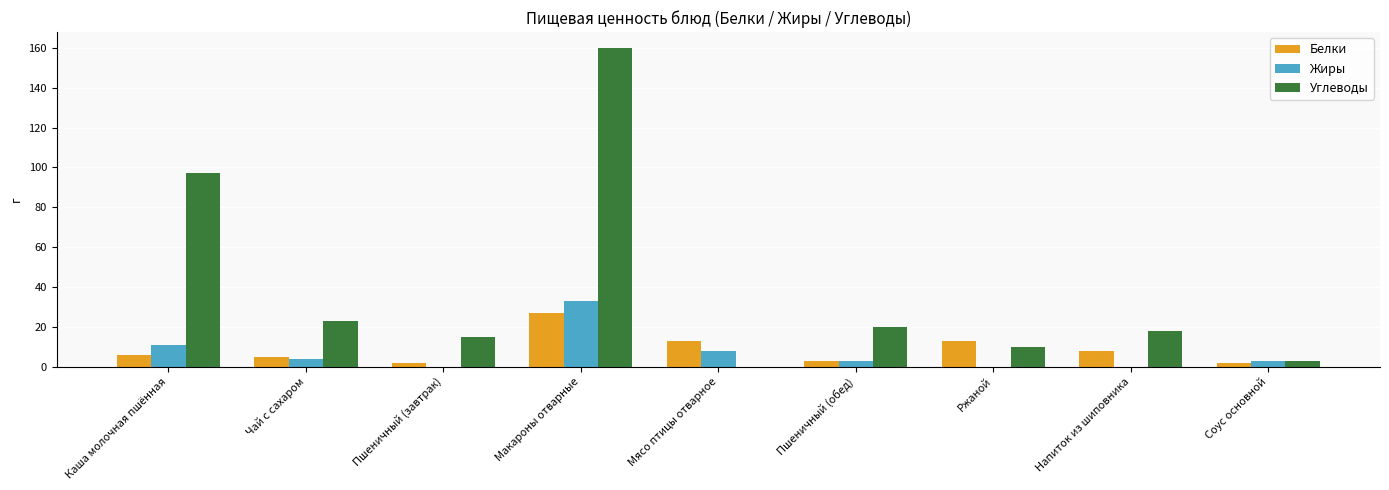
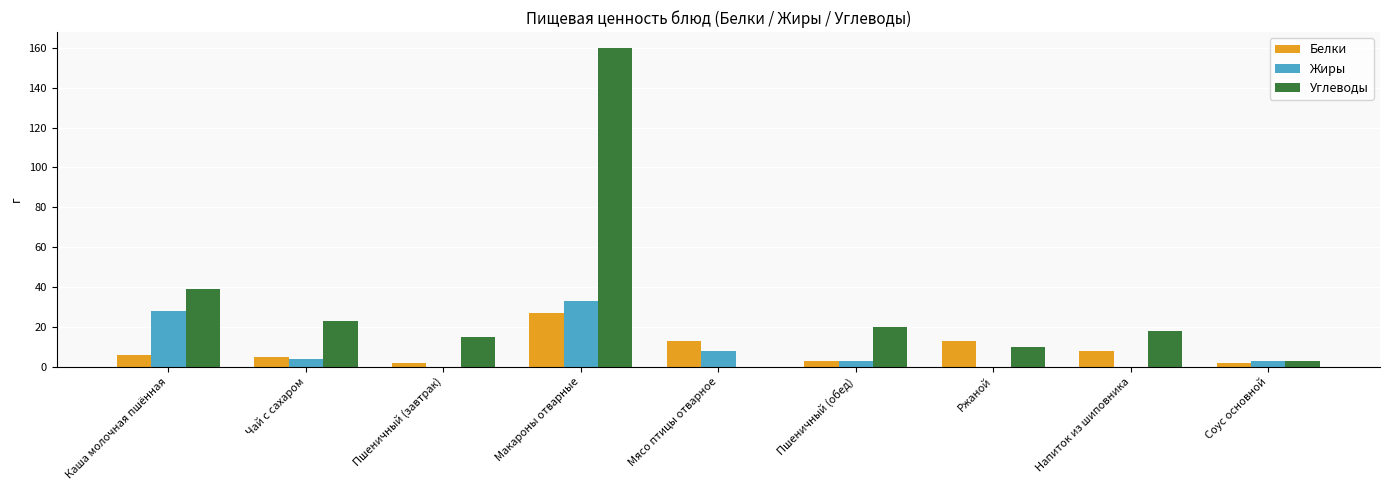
Жиры, Каша молочная пшённая: 11 -> 28
Углеводы, Каша молочная пшённая: 97 -> 39
